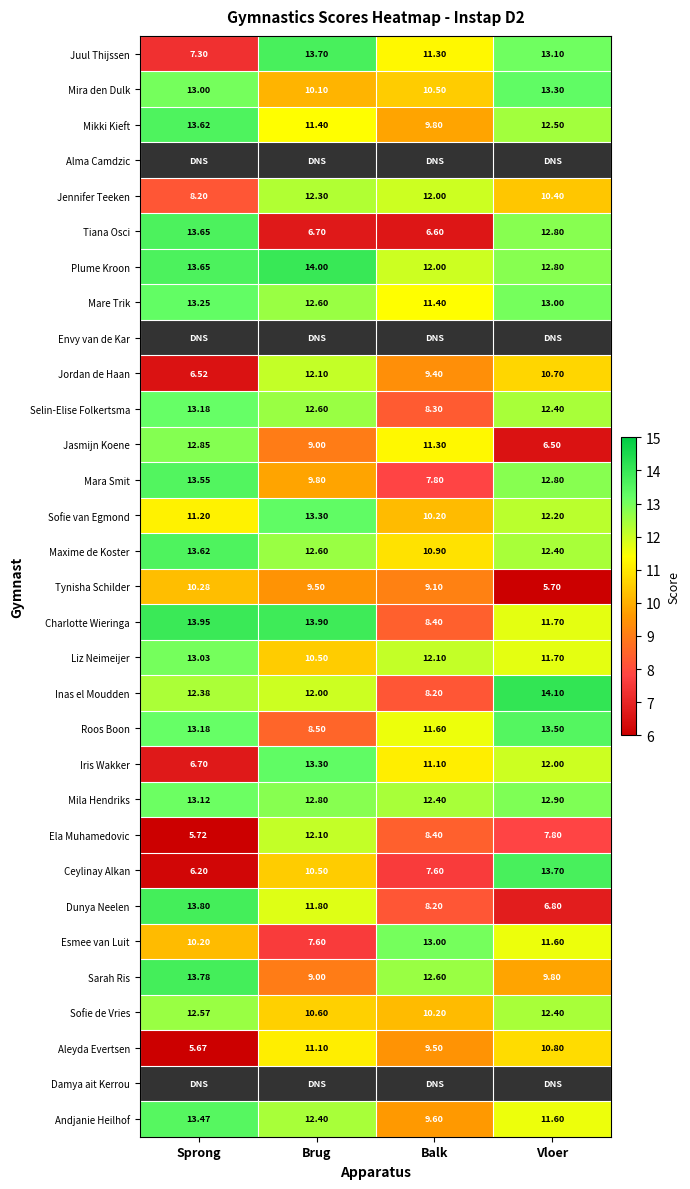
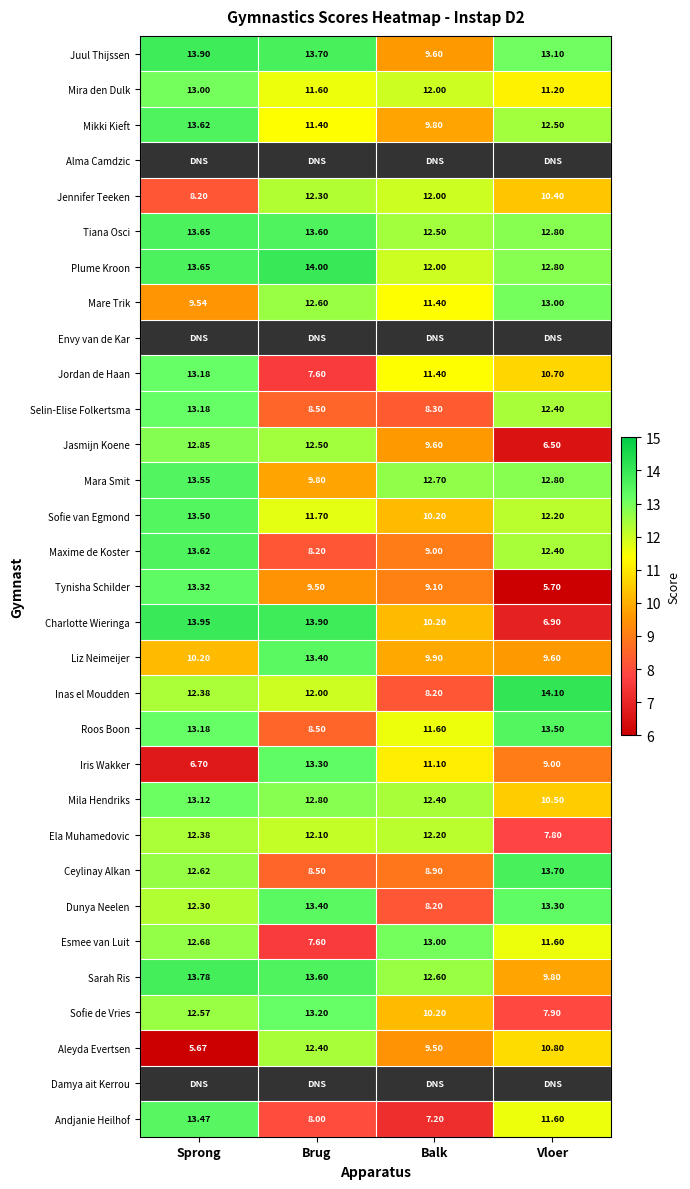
Juul Thijssen, Sprong: 7.30 -> 13.90
Juul Thijssen, Balk: 11.30 -> 9.60
Mira den Dulk, Brug: 10.10 -> 11.60
Mira den Dulk, Balk: 10.50 -> 12.00
Mira den Dulk, Vloer: 13.30 -> 11.20
Tiana Osci, Brug: 6.70 -> 13.60
Tiana Osci, Balk: 6.60 -> 12.50
Mare Trik, Sprong: 13.25 -> 9.54
Jordan de Haan, Sprong: 6.52 -> 13.18
Jordan de Haan, Brug: 12.10 -> 7.60
Jordan de Haan, Balk: 9.40 -> 11.40
Selin-Elise Folkertsma, Brug: 12.60 -> 8.50
Jasmijn Koene, Brug: 9.00 -> 12.50
Jasmijn Koene, Balk: 11.30 -> 9.60
Mara Smit, Balk: 7.80 -> 12.70
Sofie van Egmond, Sprong: 11.20 -> 13.50
Sofie van Egmond, Brug: 13.30 -> 11.70
Maxime de Koster, Brug: 12.60 -> 8.20
Maxime de Koster, Balk: 10.90 -> 9.00
Tynisha Schilder, Sprong: 10.28 -> 13.32
Charlotte Wieringa, Balk: 8.40 -> 10.20
Charlotte Wieringa, Vloer: 11.70 -> 6.90
Liz Neimeijer, Sprong: 13.03 -> 10.20
Liz Neimeijer, Brug: 10.50 -> 13.40
Liz Neimeijer, Balk: 12.10 -> 9.90
Liz Neimeijer, Vloer: 11.70 -> 9.60
Iris Wakker, Vloer: 12.00 -> 9.00
Mila Hendriks, Vloer: 12.90 -> 10.50
Ela Muhamedovic, Sprong: 5.72 -> 12.38
Ela Muhamedovic, Balk: 8.40 -> 12.20
Ceylinay Alkan, Sprong: 6.20 -> 12.62
Ceylinay Alkan, Brug: 10.50 -> 8.50
Ceylinay Alkan, Balk: 7.60 -> 8.90
Dunya Neelen, Sprong: 13.80 -> 12.30
Dunya Neelen, Brug: 11.80 -> 13.40
Dunya Neelen, Vloer: 6.80 -> 13.30
Esmee van Luit, Sprong: 10.20 -> 12.68
Sarah Ris, Brug: 9.00 -> 13.60
Sofie de Vries, Brug: 10.60 -> 13.20
Sofie de Vries, Vloer: 12.40 -> 7.90
Aleyda Evertsen, Brug: 11.10 -> 12.40
Andjanie Heilhof, Brug: 12.40 -> 8.00
Andjanie Heilhof, Balk: 9.60 -> 7.20
